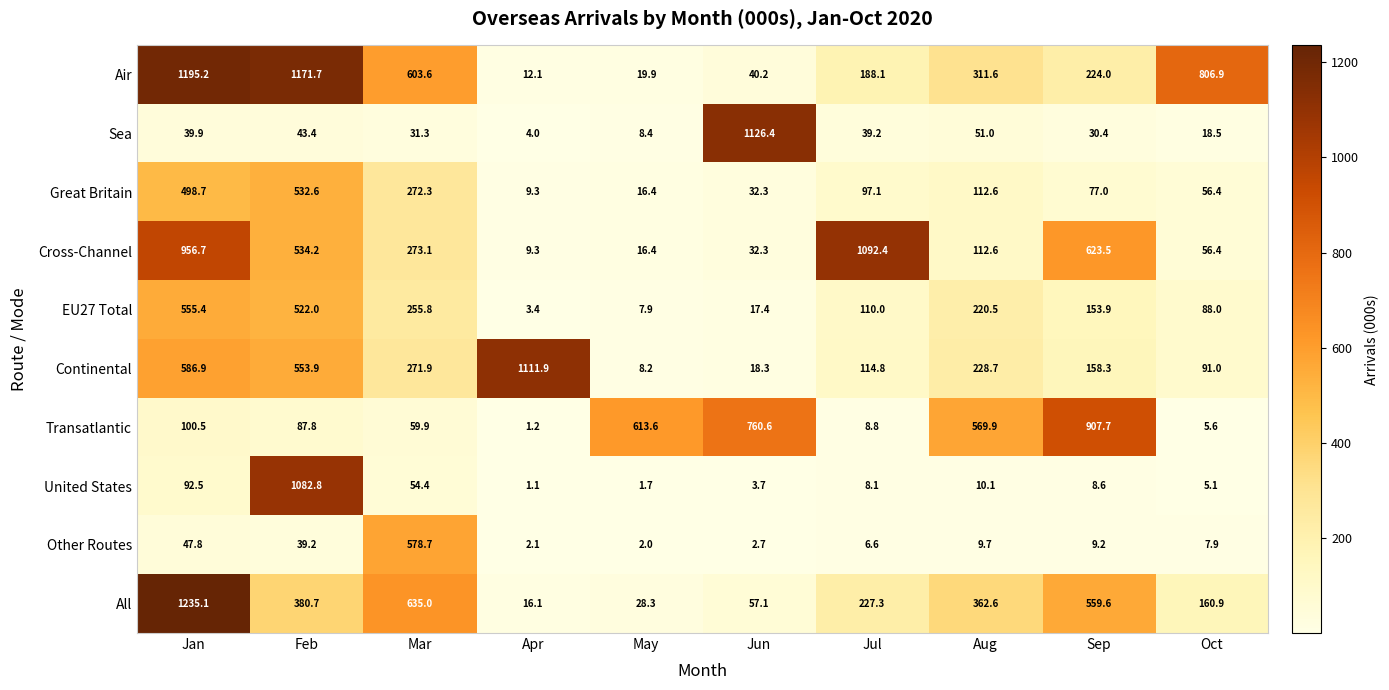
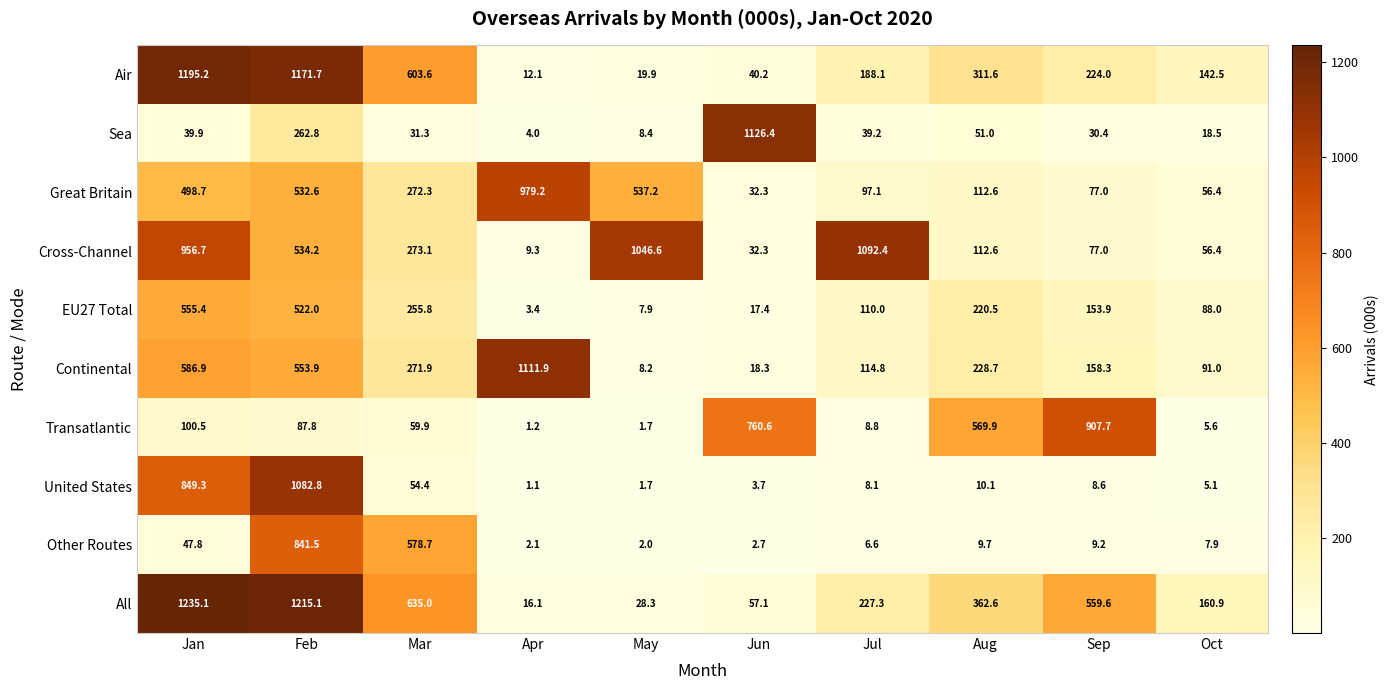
Air, Oct: 806.9 -> 142.5
Sea, Feb: 43.4 -> 262.8
Great Britain, Apr: 9.3 -> 979.2
Great Britain, May: 16.4 -> 537.2
Cross-Channel, May: 16.4 -> 1046.6
Cross-Channel, Sep: 623.5 -> 77.0
Transatlantic, May: 613.6 -> 1.7
United States, Jan: 92.5 -> 849.3
Other Routes, Feb: 39.2 -> 841.5
All, Feb: 380.7 -> 1215.1
